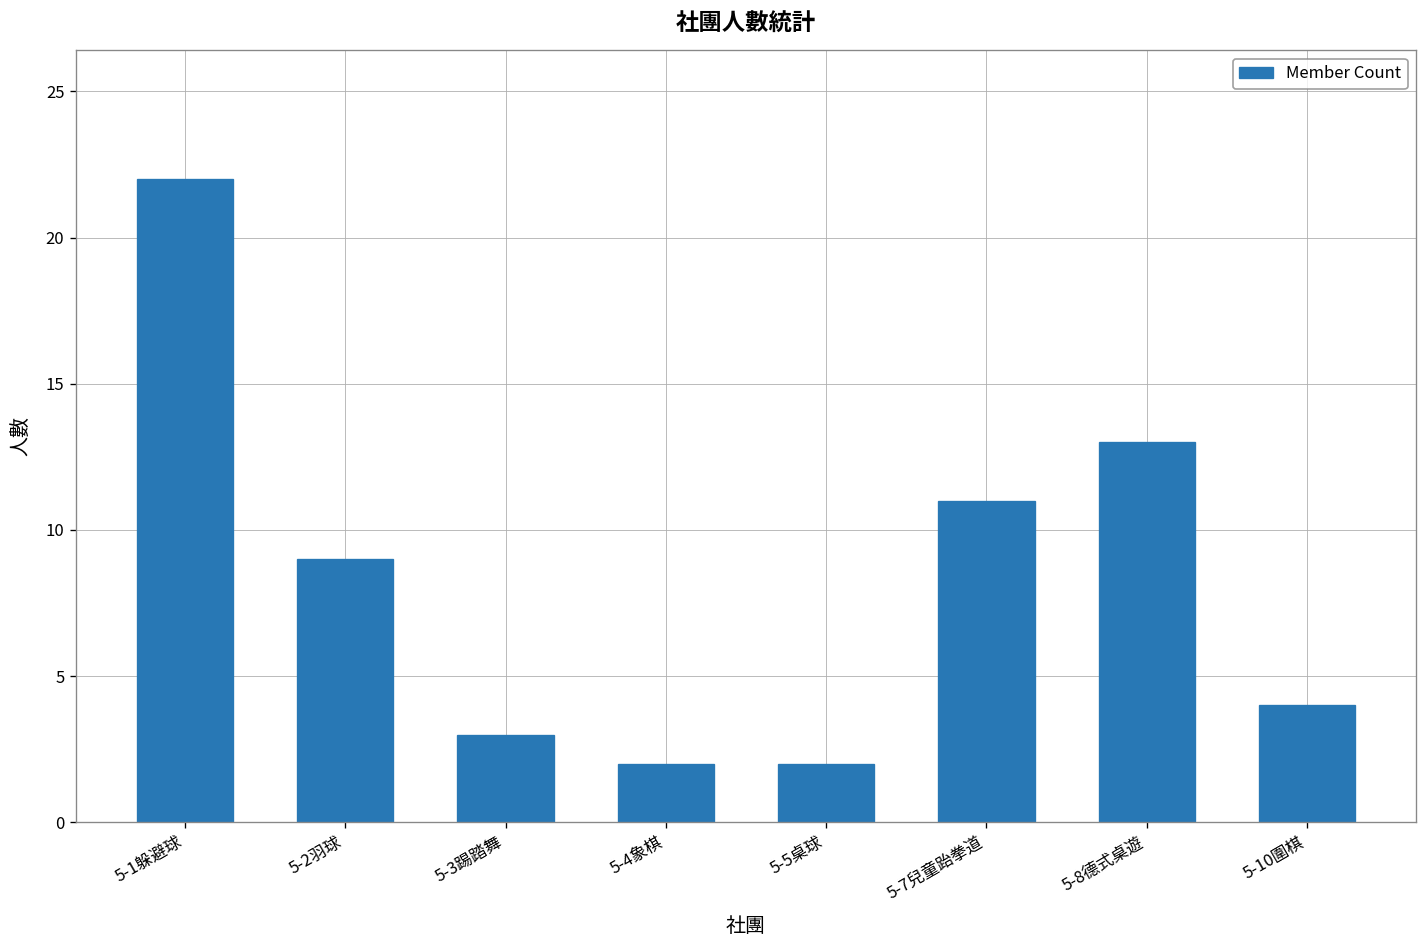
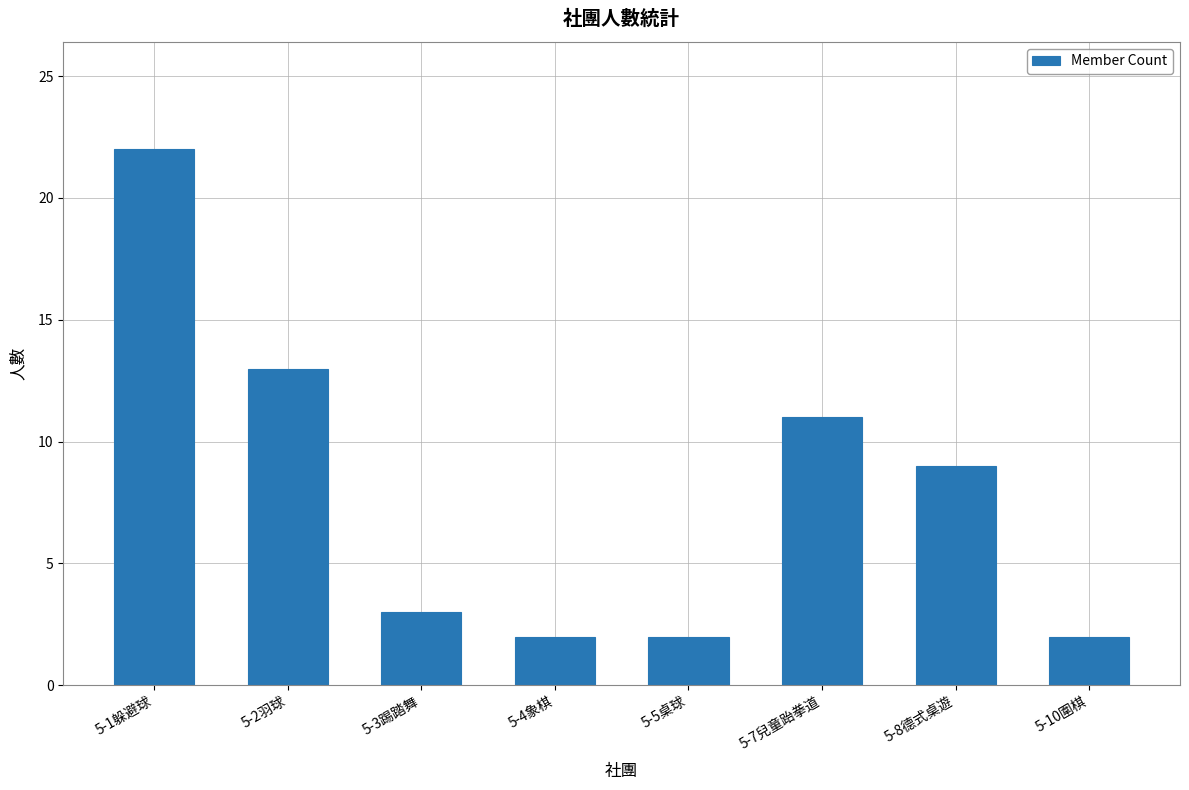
5-2羽球: 9 -> 13
5-8德式桌遊: 13 -> 9
5-10圍棋: 4 -> 2
